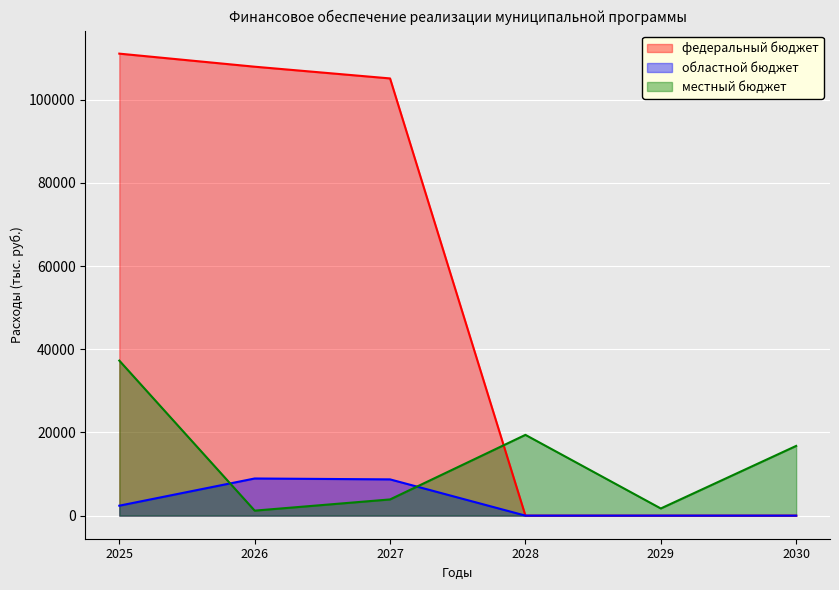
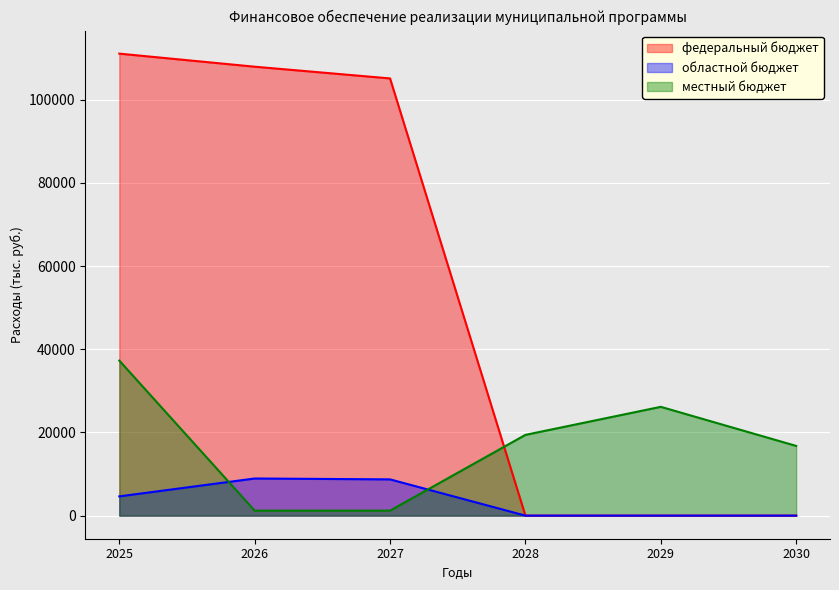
областной бюджет, 2025: 2000 -> 5000
местный бюджет, 2027: 4000 -> 1000
местный бюджет, 2029: 2000 -> 26000
